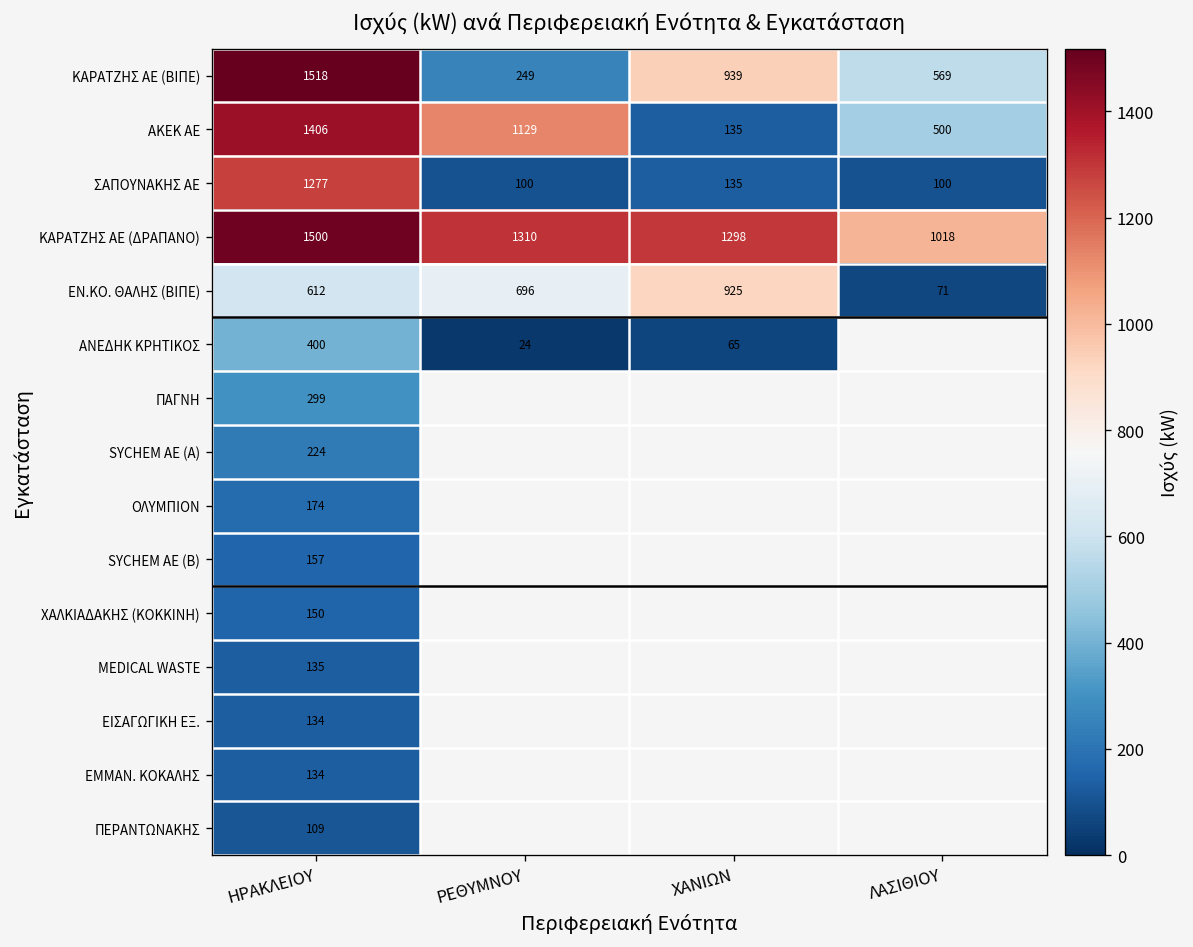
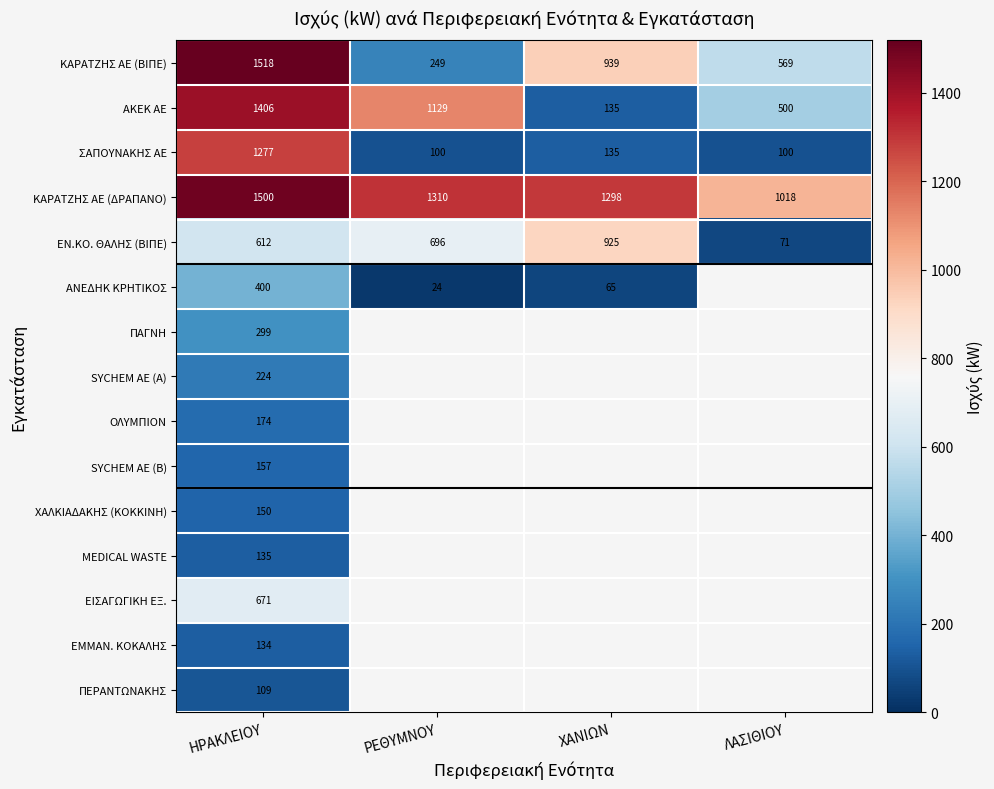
ΕΙΣΑΓΩΓΙΚΗ ΕΞ., ΗΡΑΚΛΕΙΟΥ: 134 -> 671
